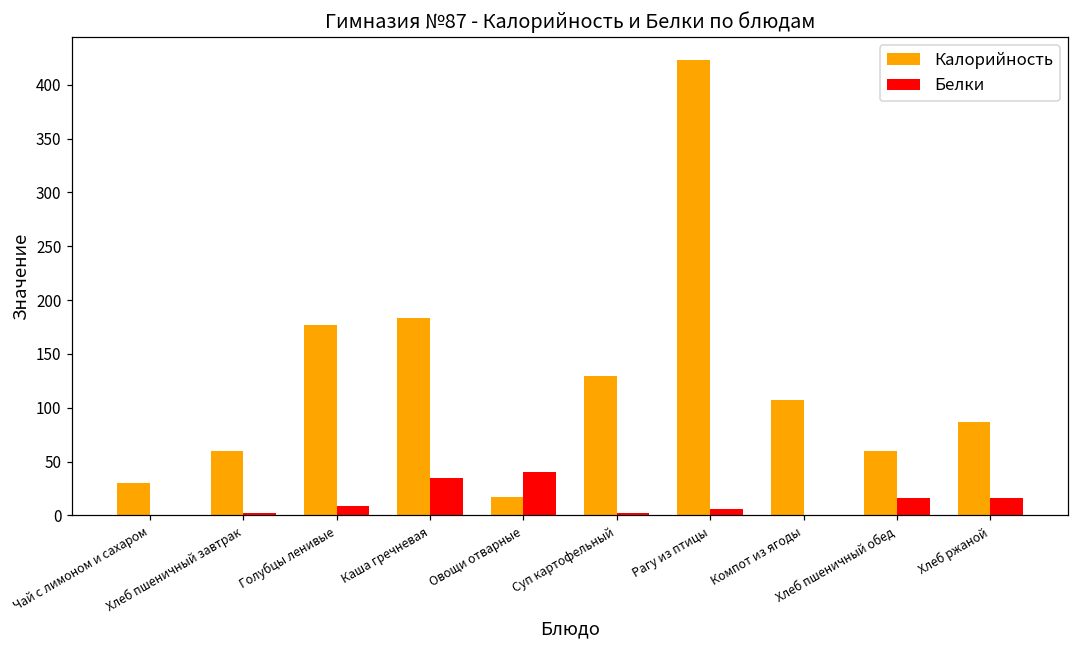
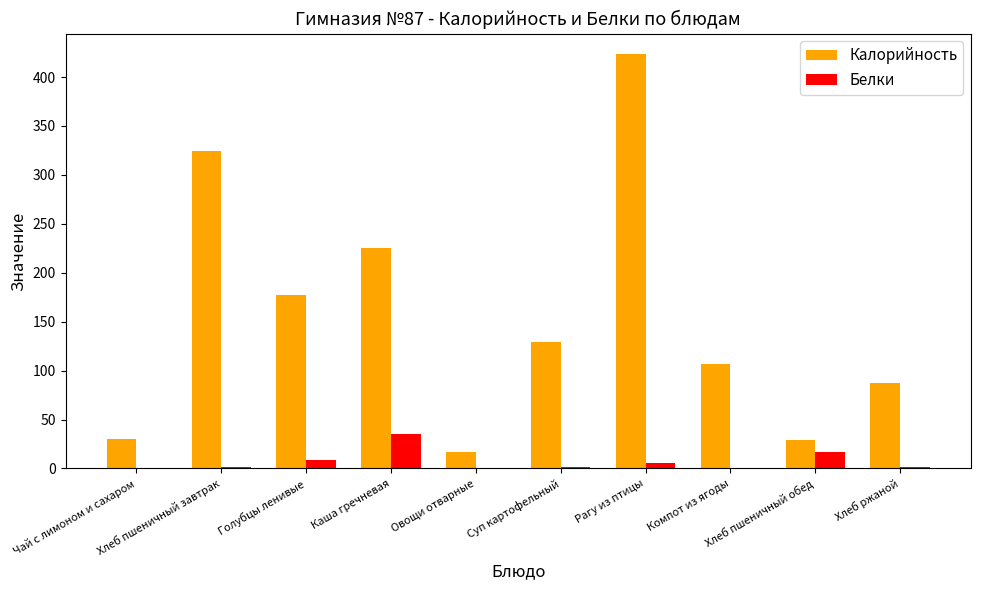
Калорийность, Хлеб пшеничный завтрак: 60 -> 320
Калорийность, Каша гречневая: 180 -> 230
Белки, Овощи отварные: 40 -> 0
Калорийность, Хлеб пшеничный обед: 60 -> 30
Белки, Хлеб ржаной: 20 -> 0
